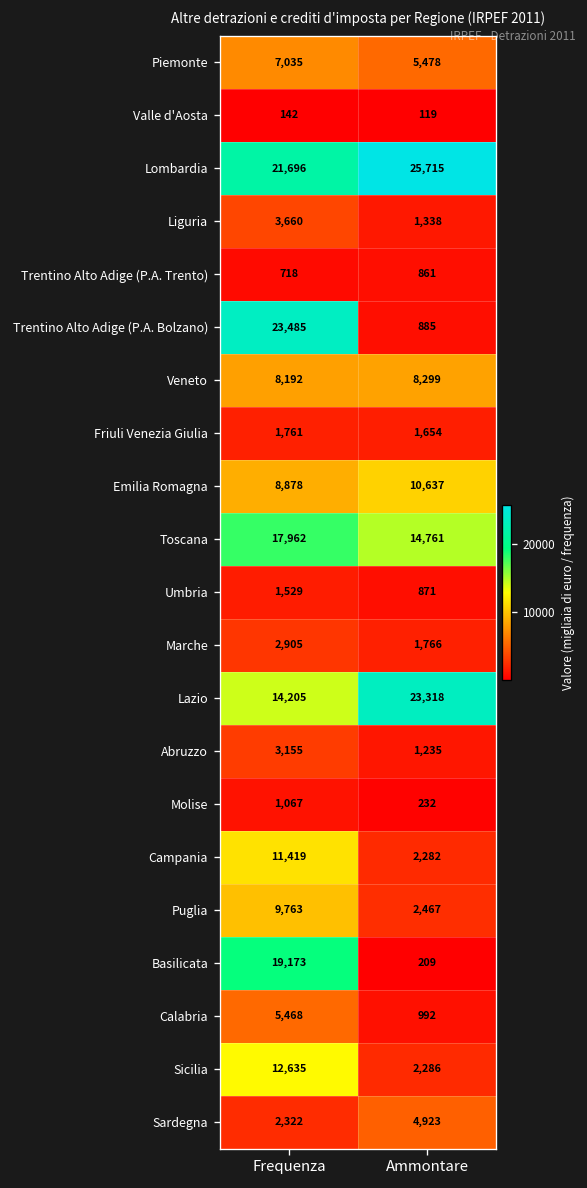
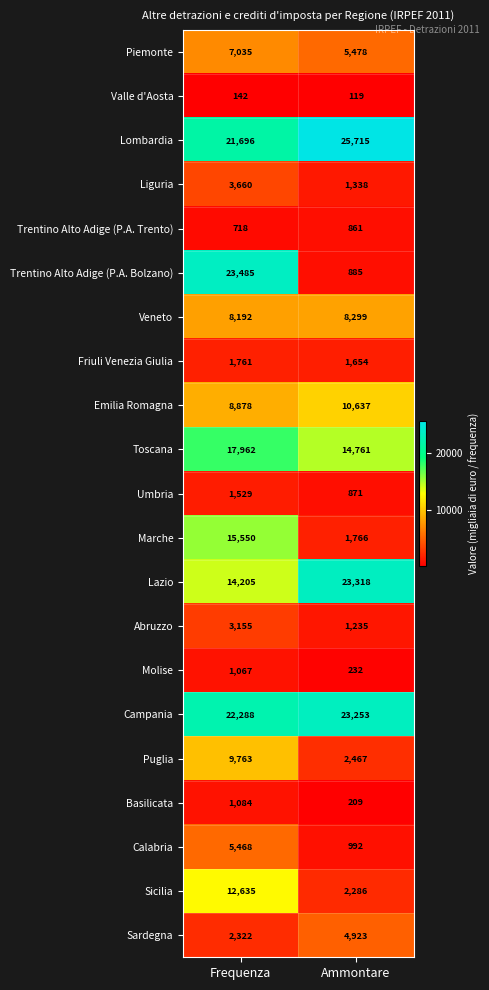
Marche, Frequenza: 2,905 -> 15,550
Campania, Frequenza: 11,419 -> 22,288
Campania, Ammontare: 2,282 -> 23,253
Basilicata, Frequenza: 19,173 -> 1,084
